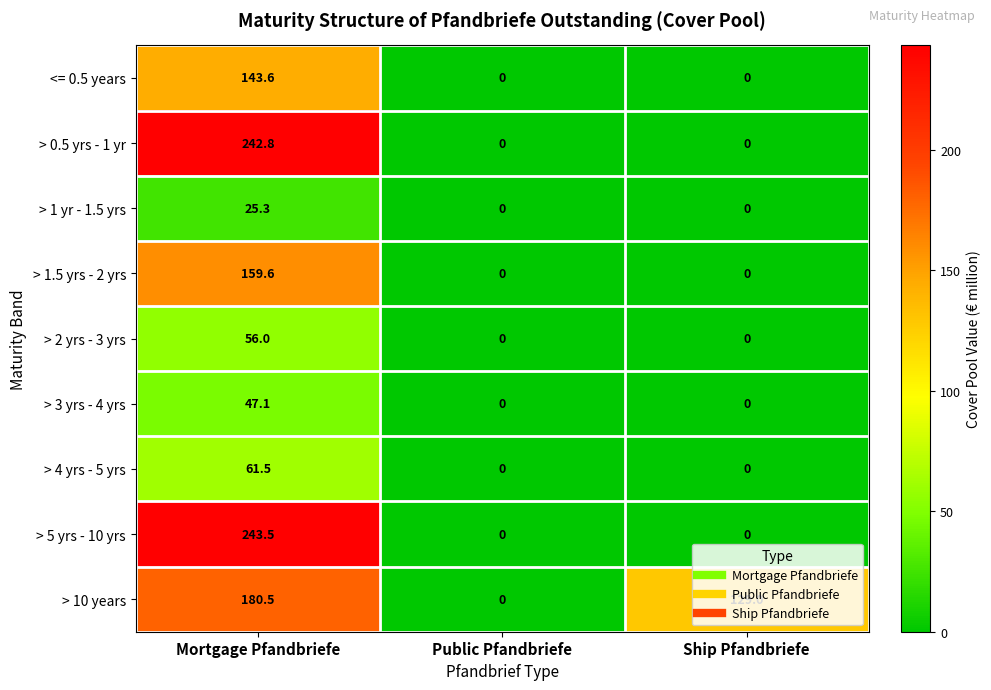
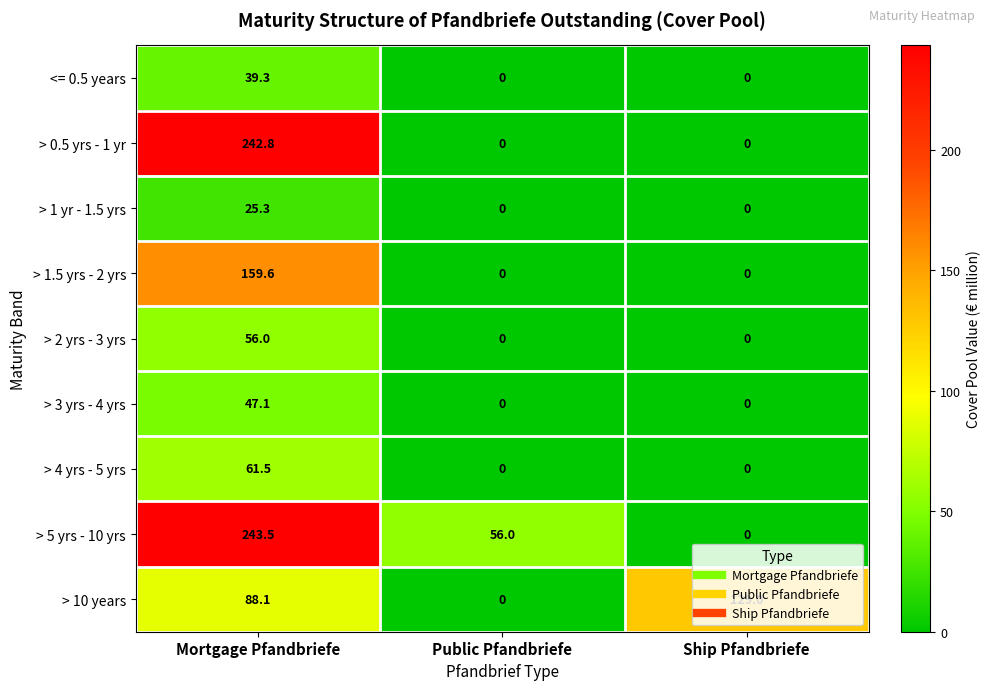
<= 0.5 years, Mortgage Pfandbriefe: 143.6 -> 39.3
> 5 yrs - 10 yrs, Public Pfandbriefe: 0 -> 56.0
> 10 years, Mortgage Pfandbriefe: 180.5 -> 88.1
